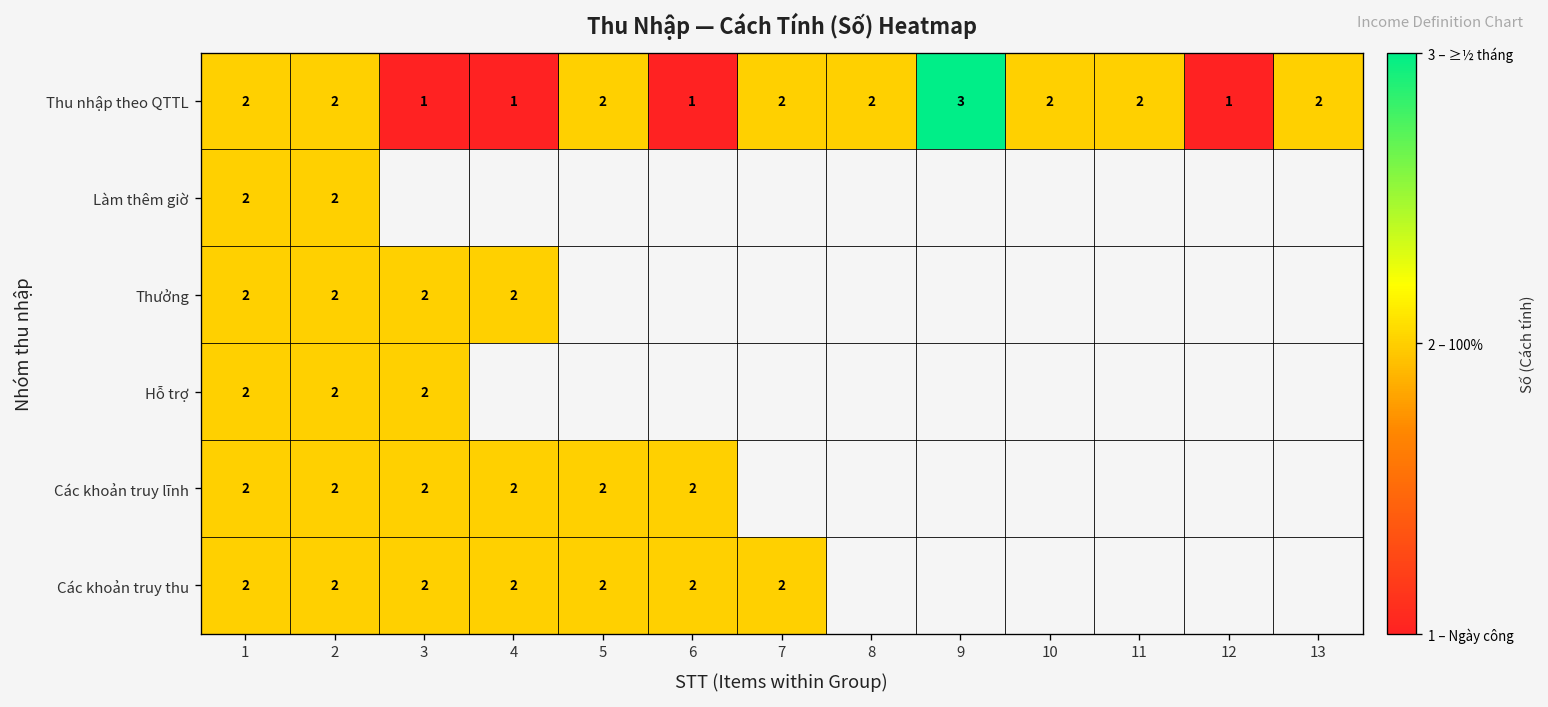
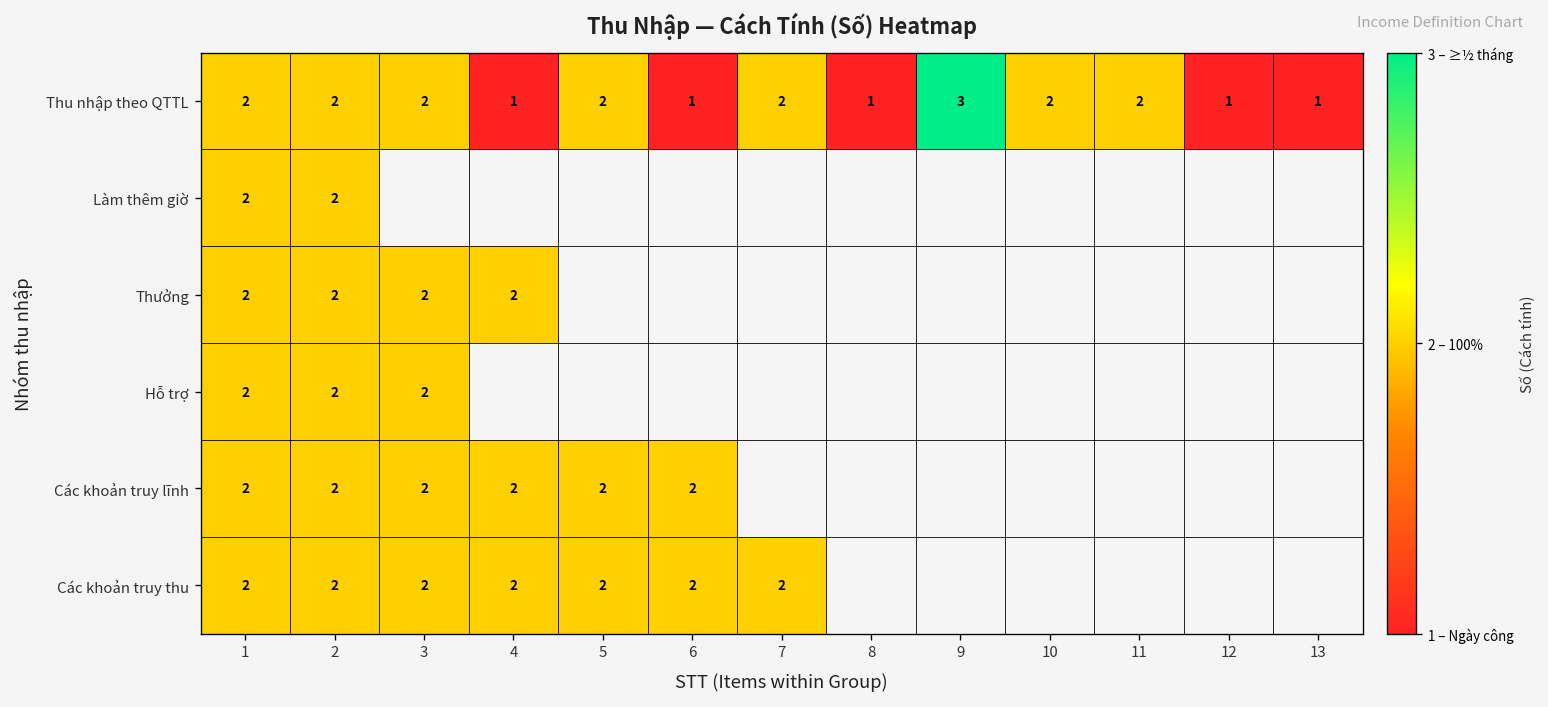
Thu nhập theo QTTL, 3: 1 -> 2
Thu nhập theo QTTL, 8: 2 -> 1
Thu nhập theo QTTL, 13: 2 -> 1
